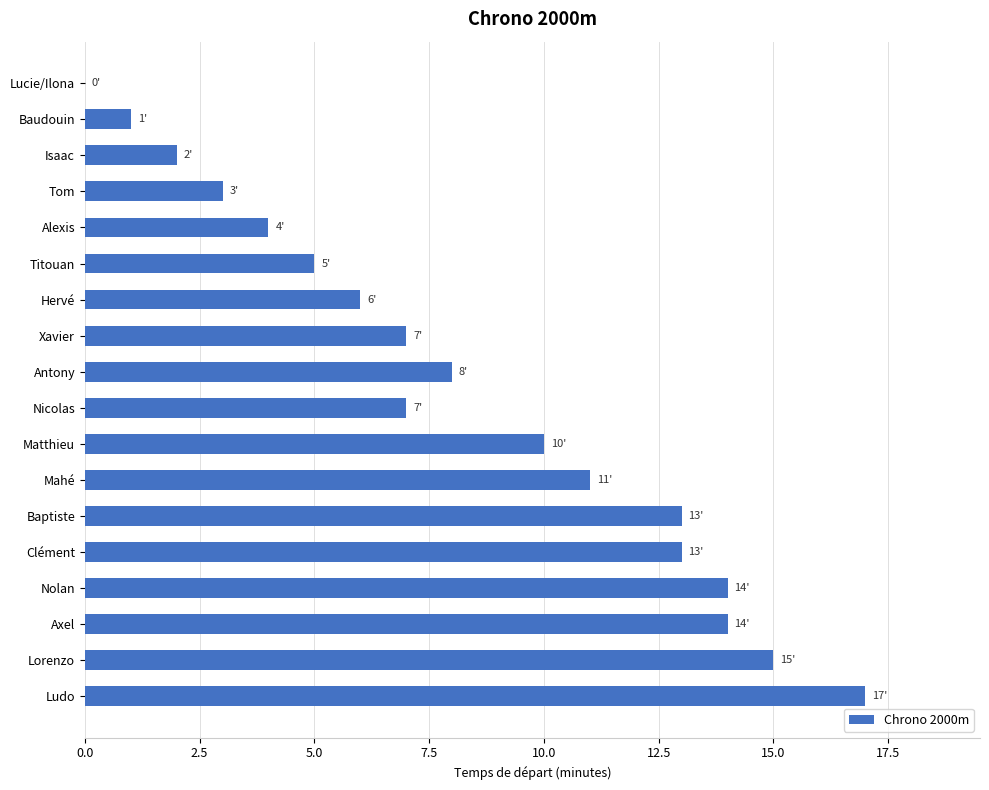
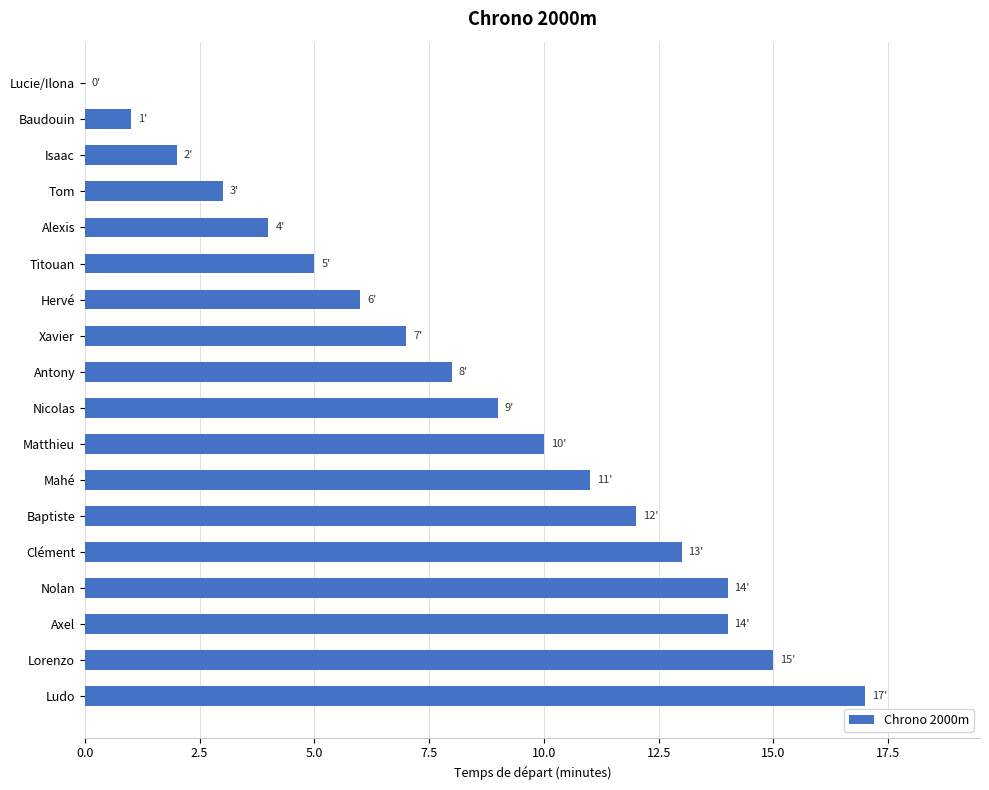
Nicolas: 7' -> 9'
Baptiste: 13' -> 12'
